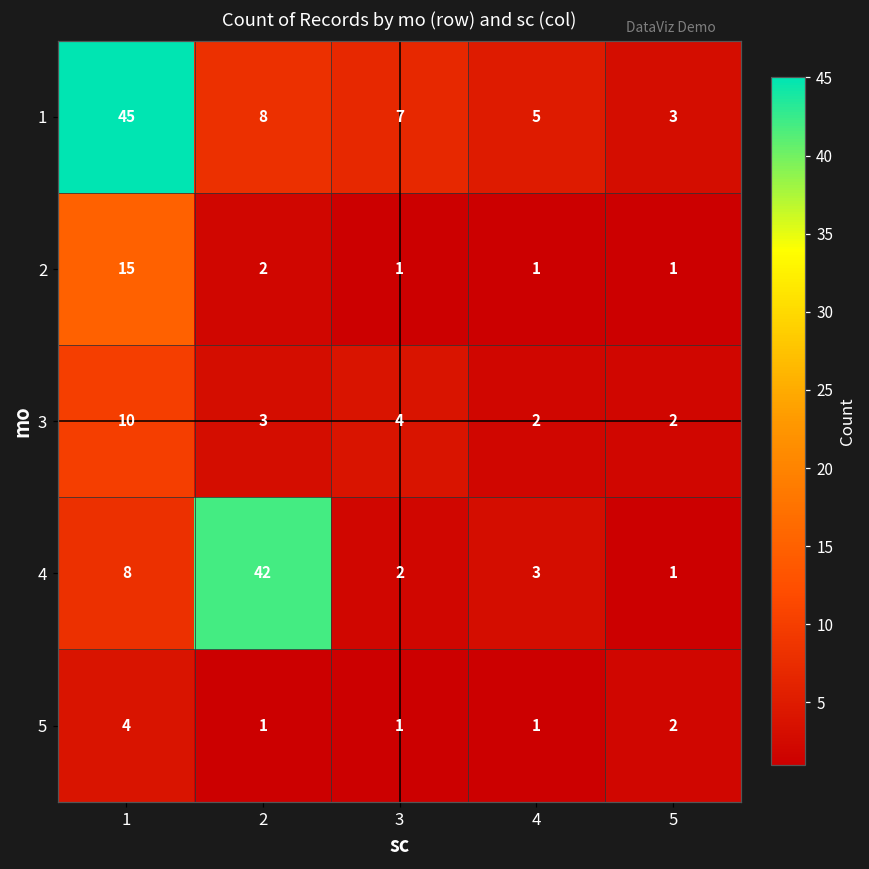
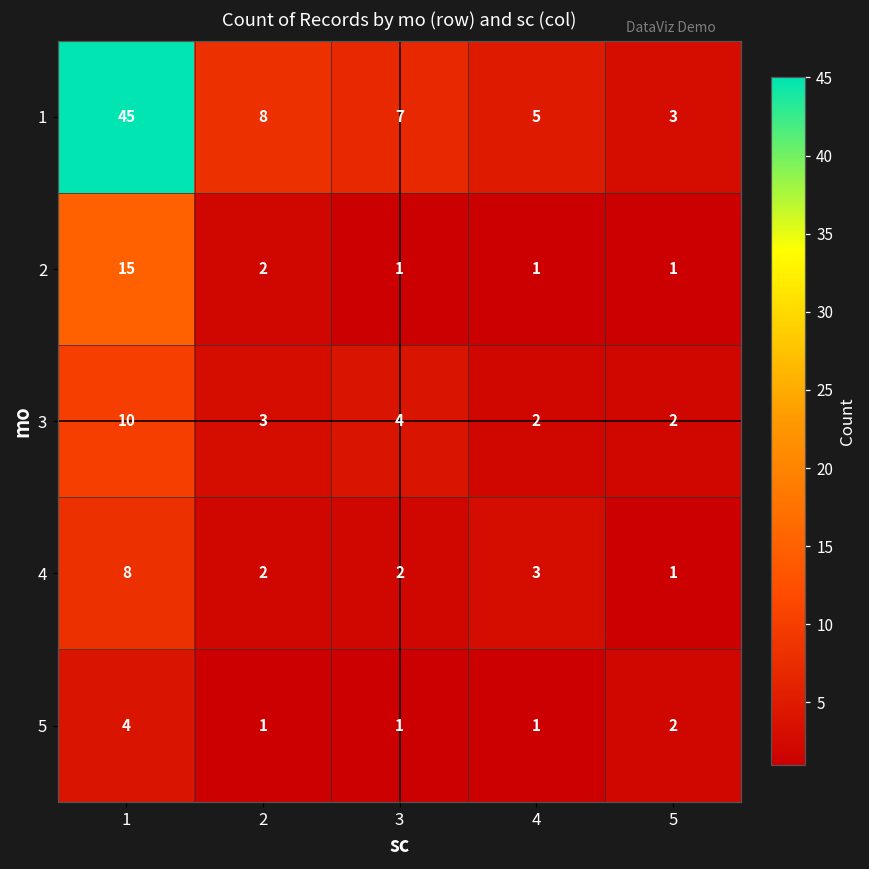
4, 2: 42 -> 2
